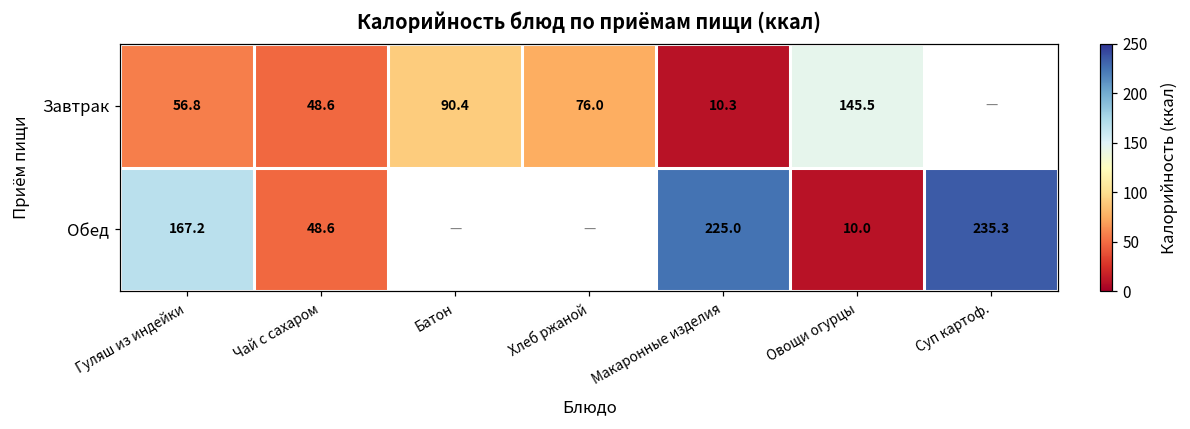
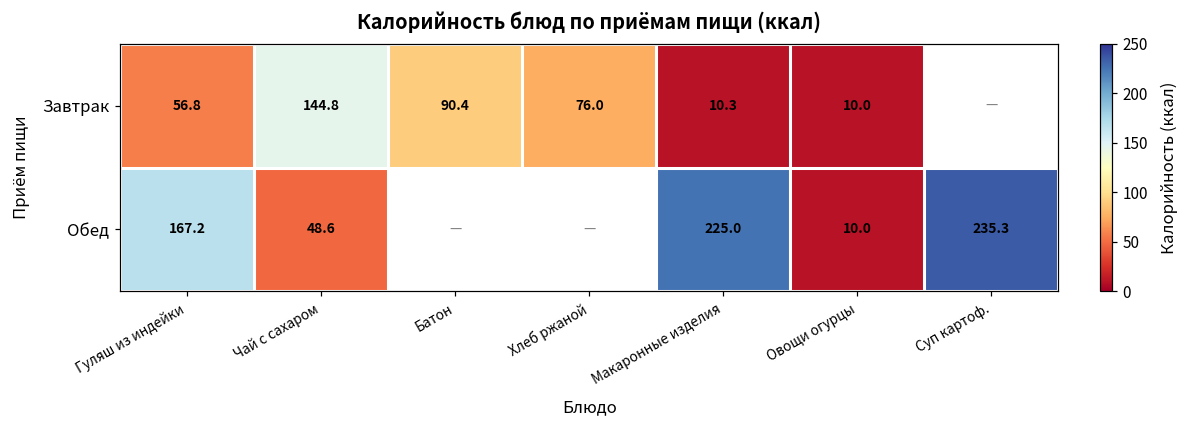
Завтрак, Чай с сахаром: 48.6 -> 144.8
Завтрак, Овощи огурцы: 145.5 -> 10.0
